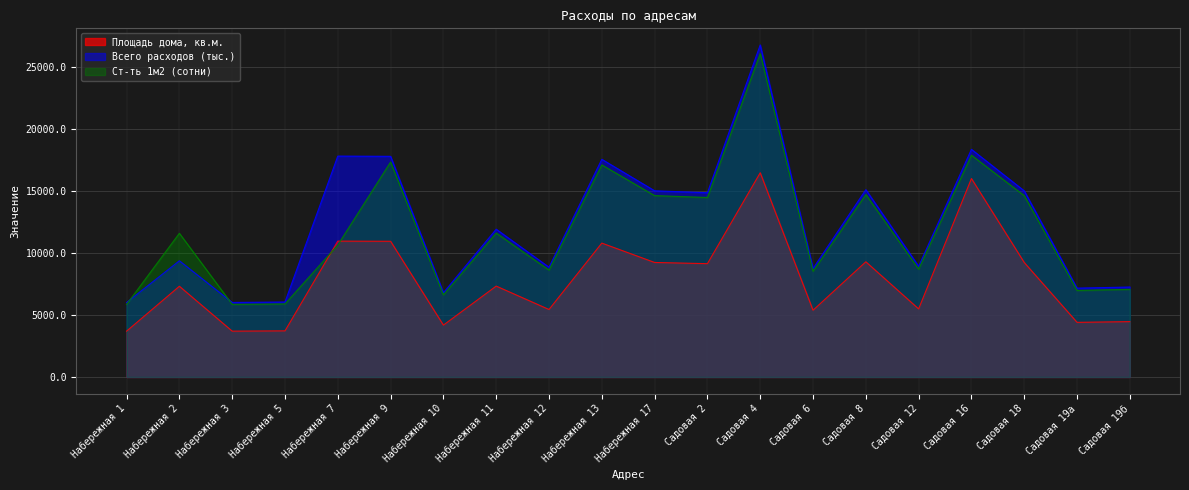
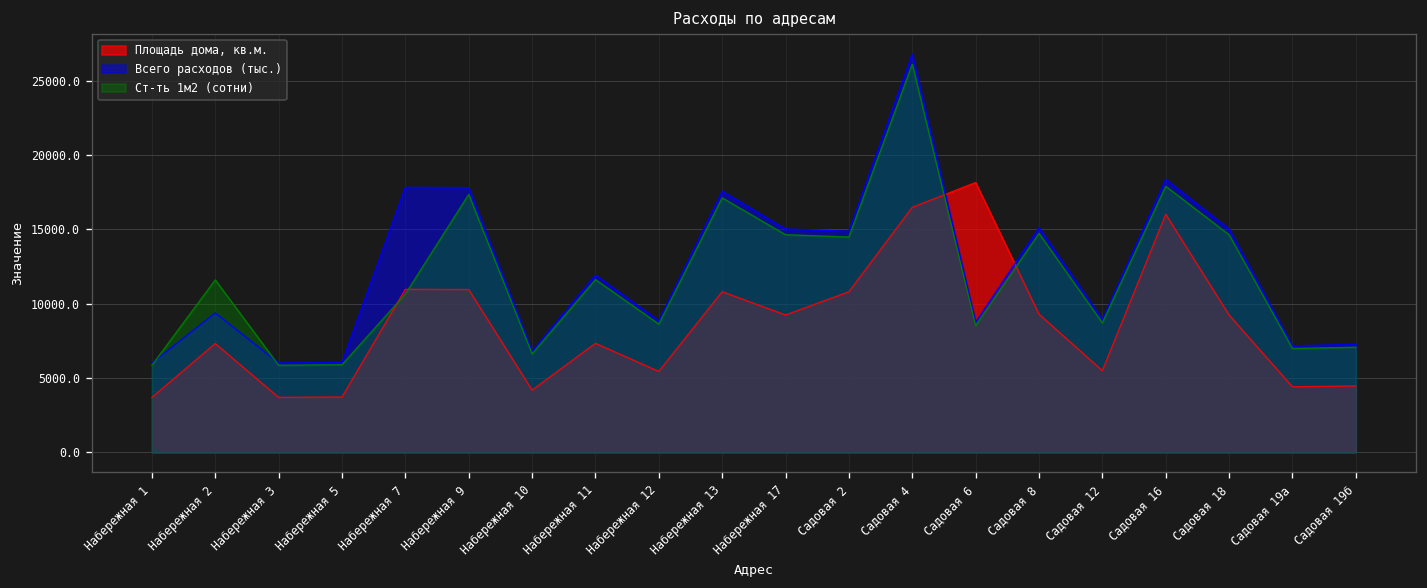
Площадь дома, кв.м., Садовая 2: 9100 -> 10800
Площадь дома, кв.м., Садовая 6: 5400 -> 18100
